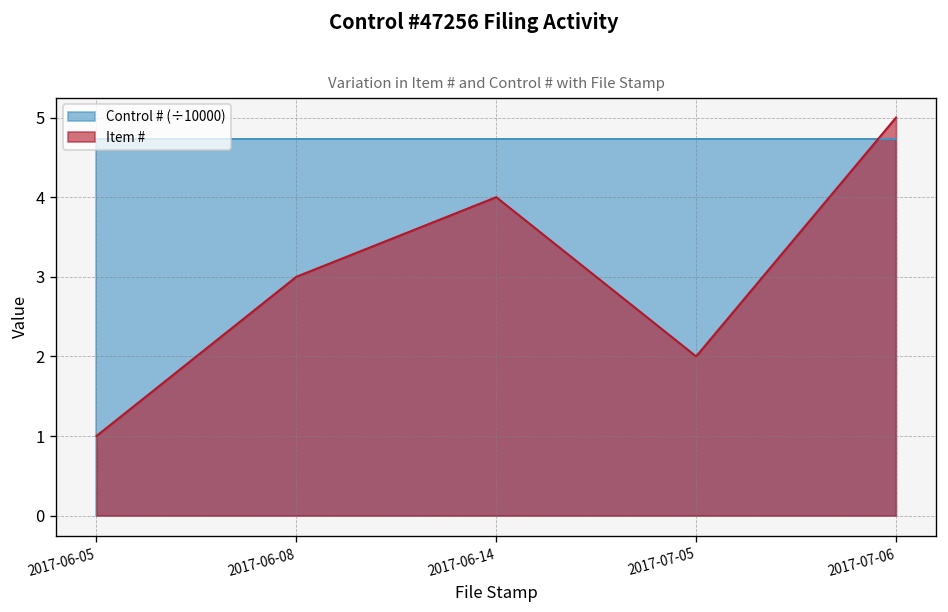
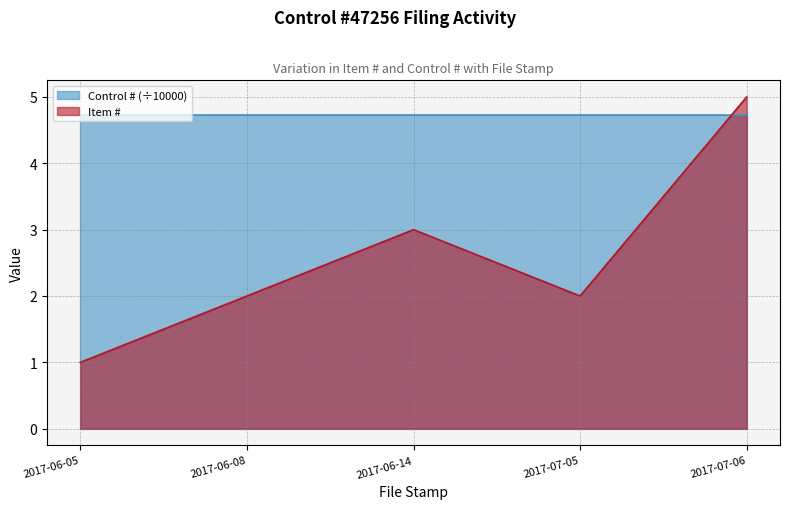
Item #, 2017-06-08: 3 -> 2
Item #, 2017-06-14: 4 -> 3
